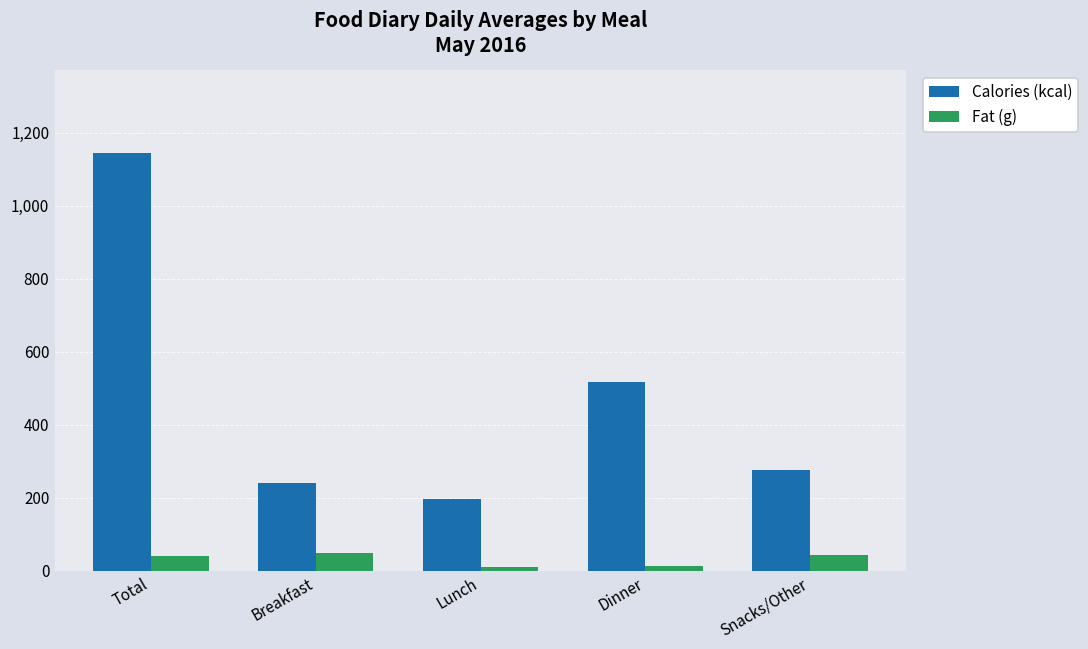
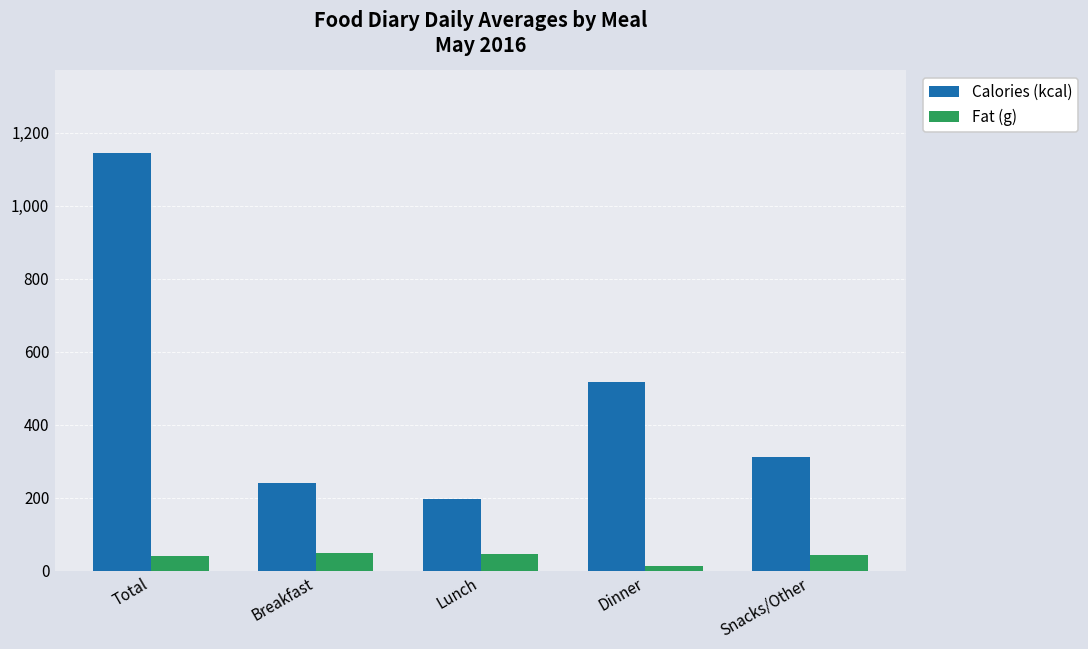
Fat (g), Lunch: 10 -> 40
Calories (kcal), Snacks/Other: 280 -> 310
